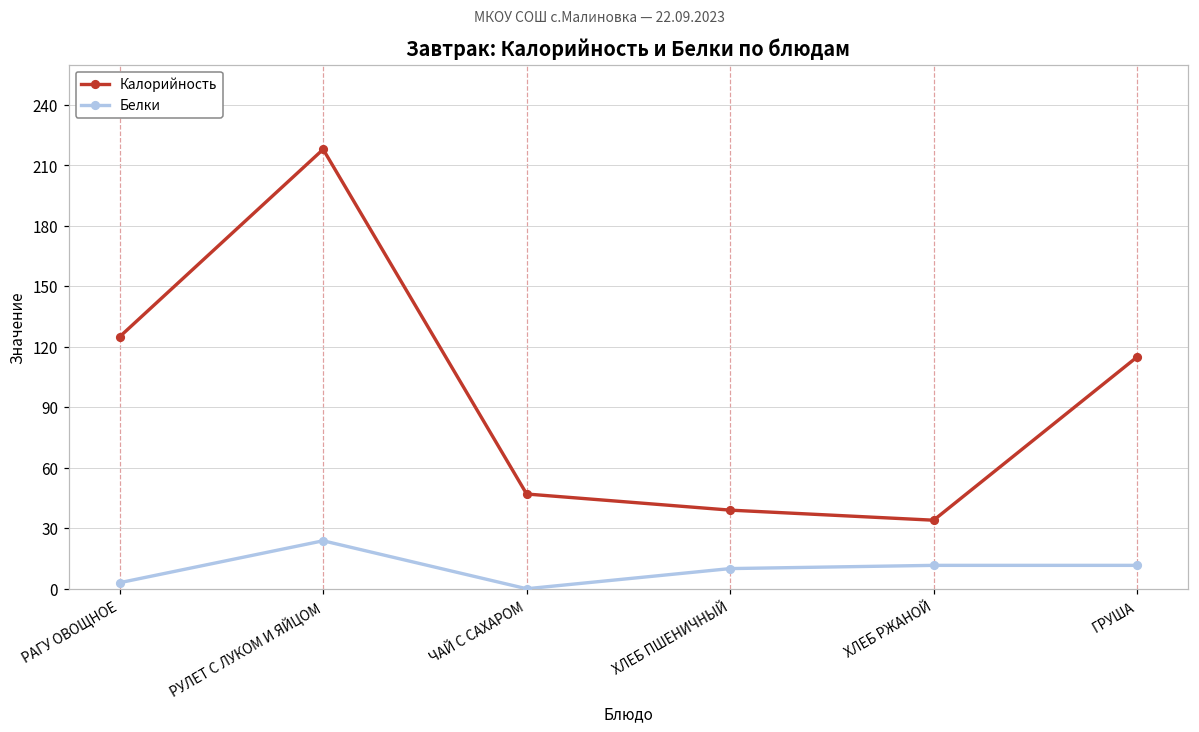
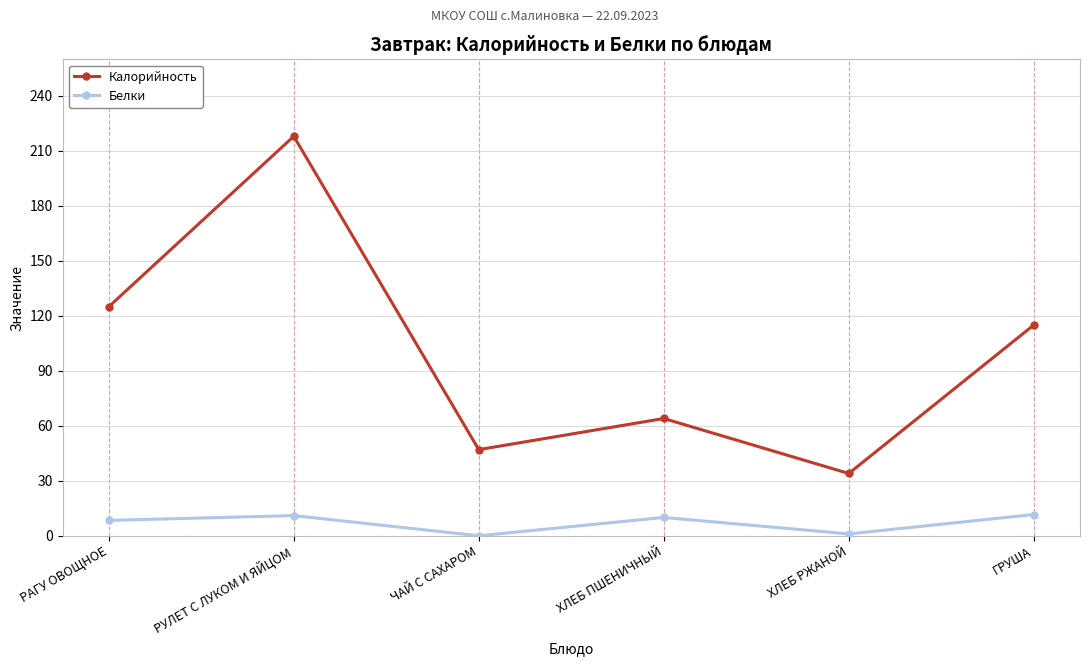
Белки, РАГУ ОВОЩНОЕ: 3 -> 8
Белки, РУЛЕТ С ЛУКОМ И ЯЙЦОМ: 24 -> 11
Калорийность, ХЛЕБ ПШЕНИЧНЫЙ: 39 -> 64
Белки, ХЛЕБ РЖАНОЙ: 12 -> 1
